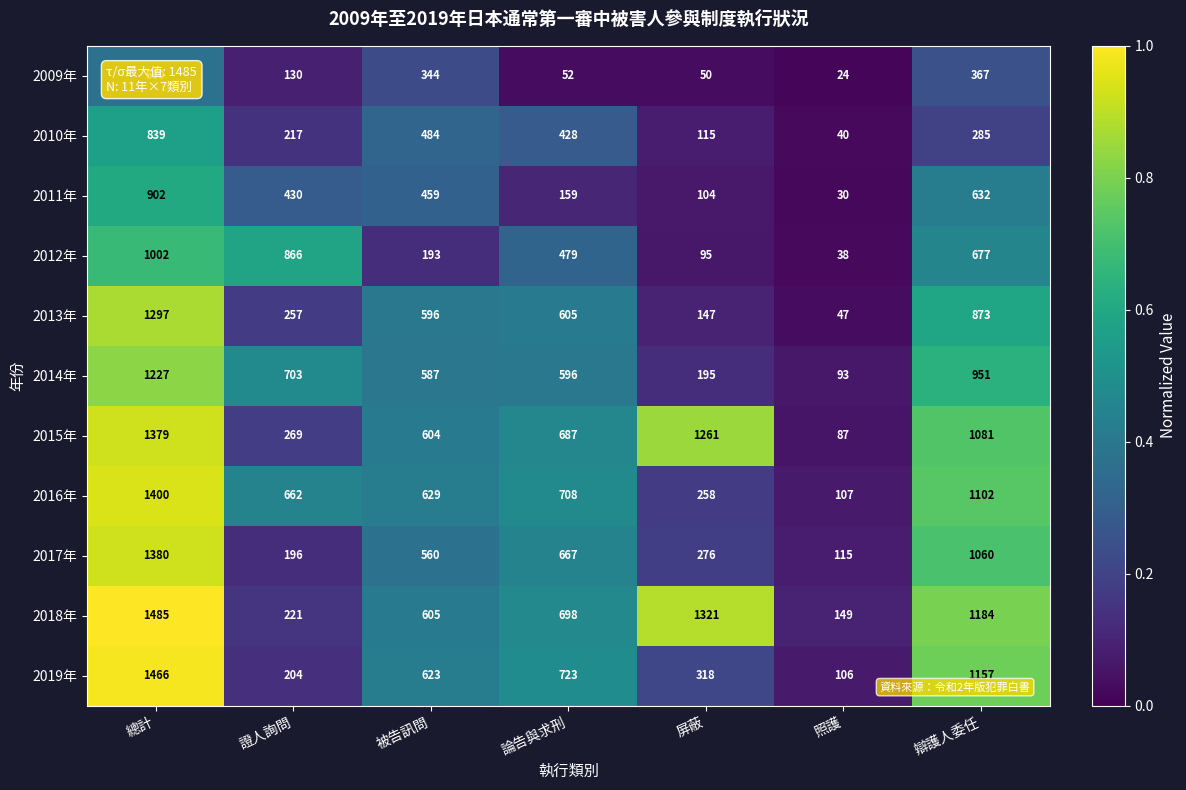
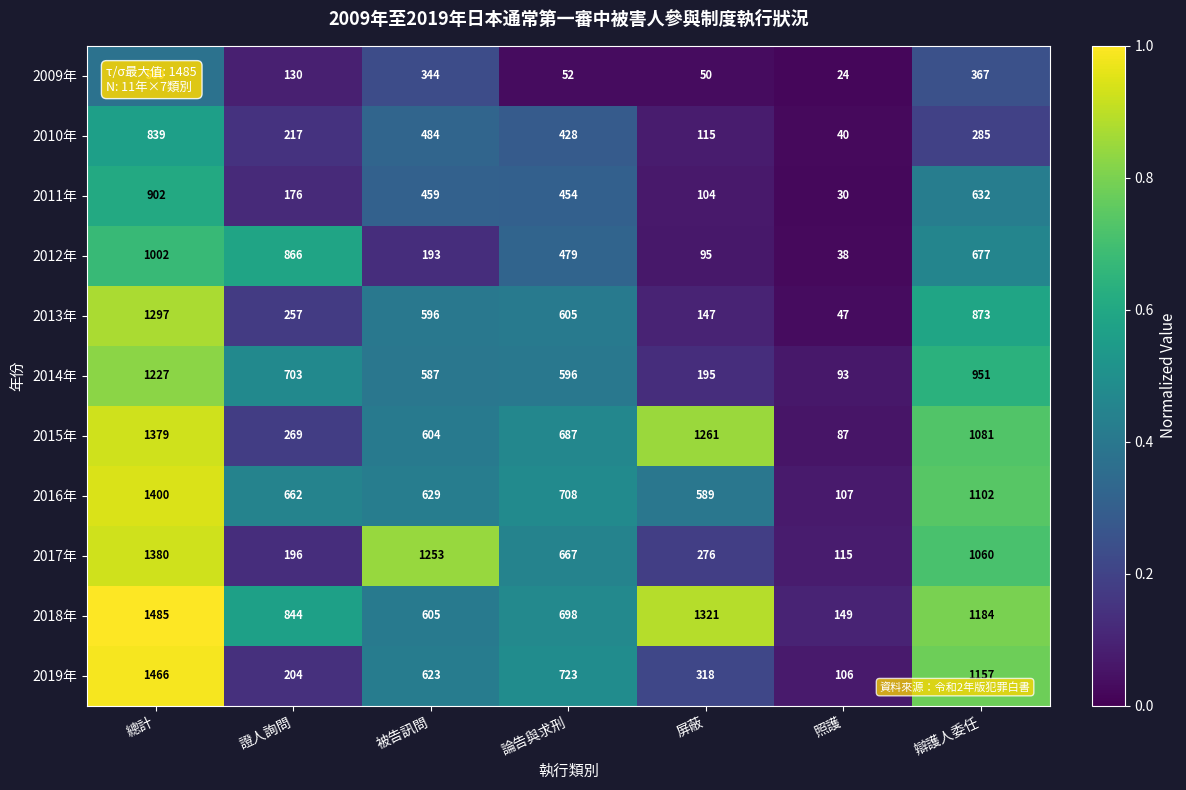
2011年, 證人詢問: 430 -> 176
2011年, 論告與求刑: 159 -> 454
2016年, 屏蔽: 258 -> 589
2017年, 被告訊問: 560 -> 1253
2018年, 證人詢問: 221 -> 844
